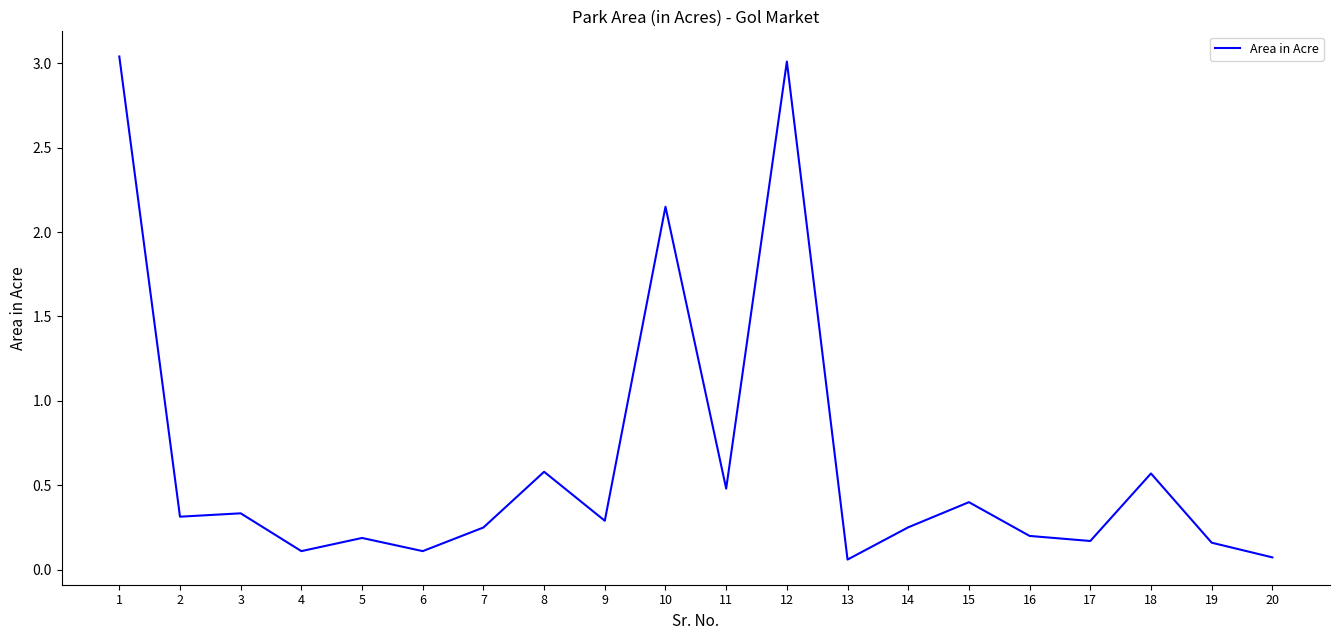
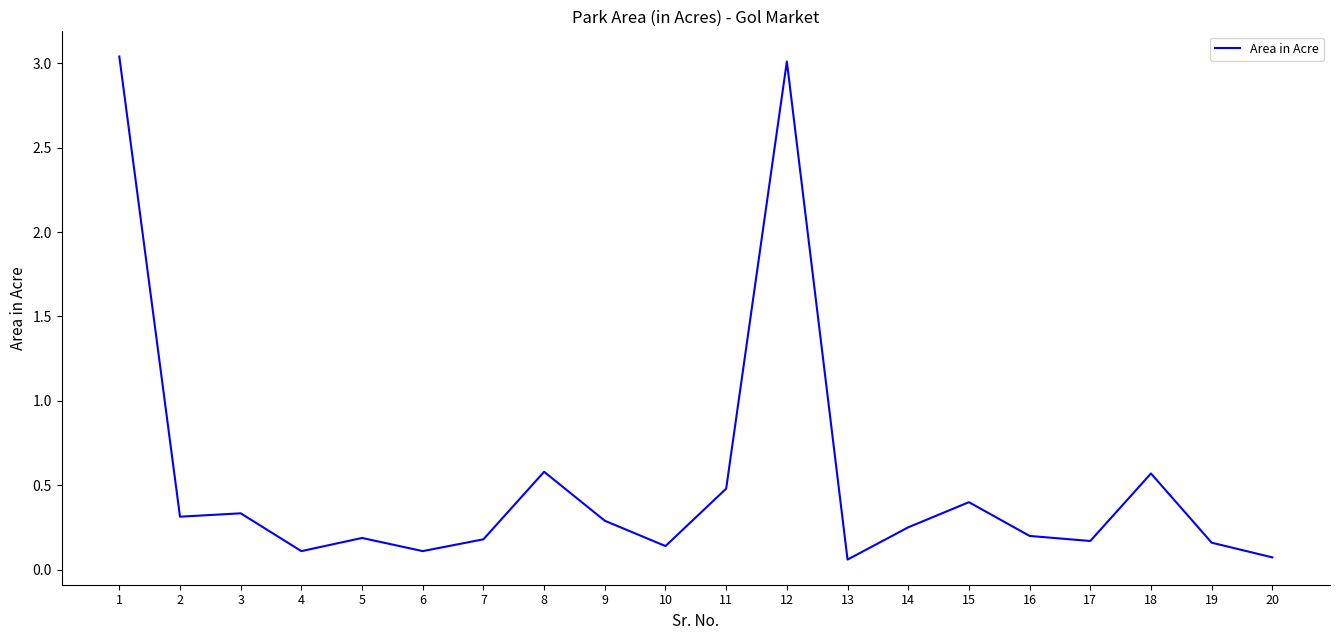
7: 0.25 -> 0.18
10: 2.15 -> 0.14
